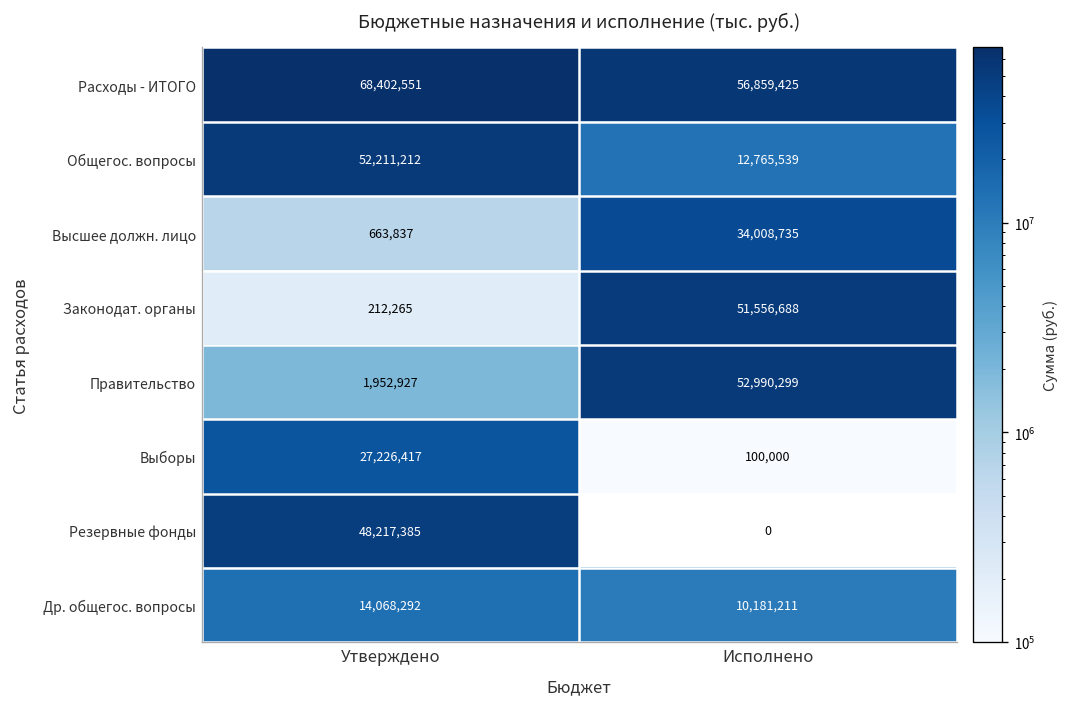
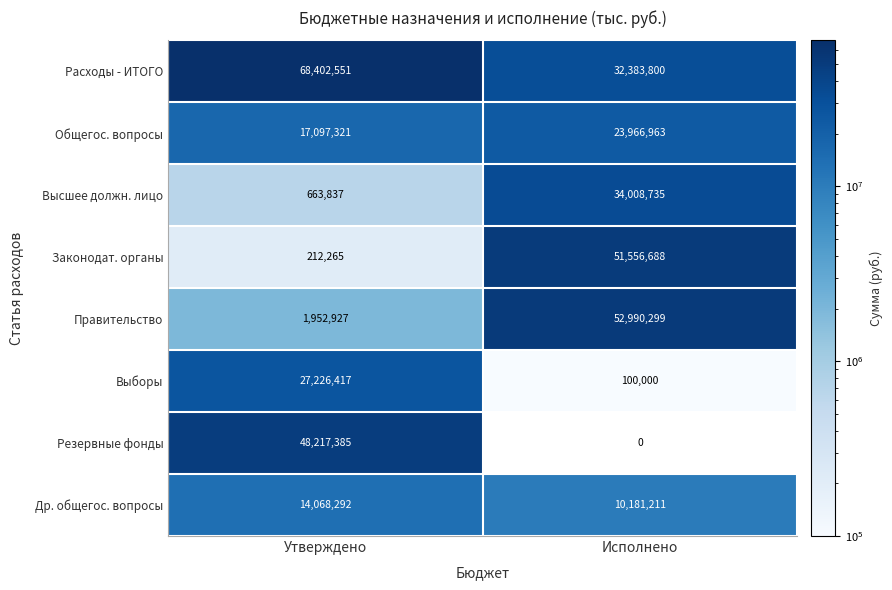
Расходы - ИТОГО, Исполнено: 56,859,425 -> 32,383,800
Общегос. вопросы, Утверждено: 52,211,212 -> 17,097,321
Общегос. вопросы, Исполнено: 12,765,539 -> 23,966,963
